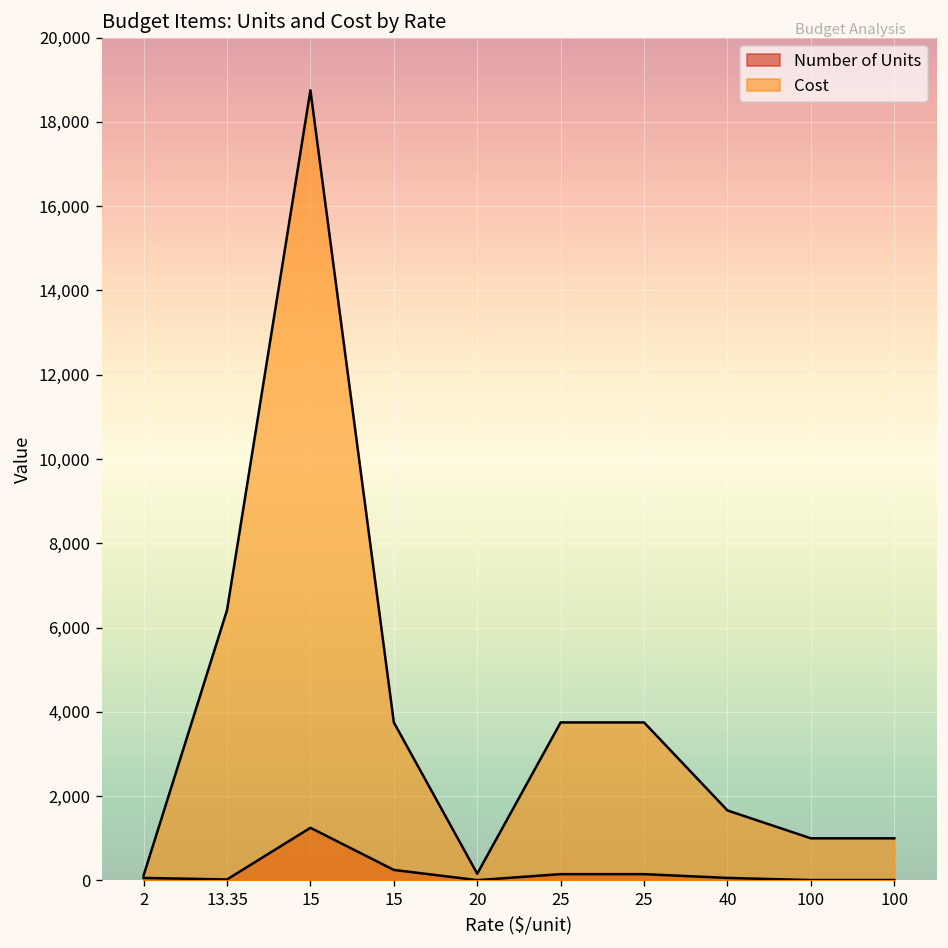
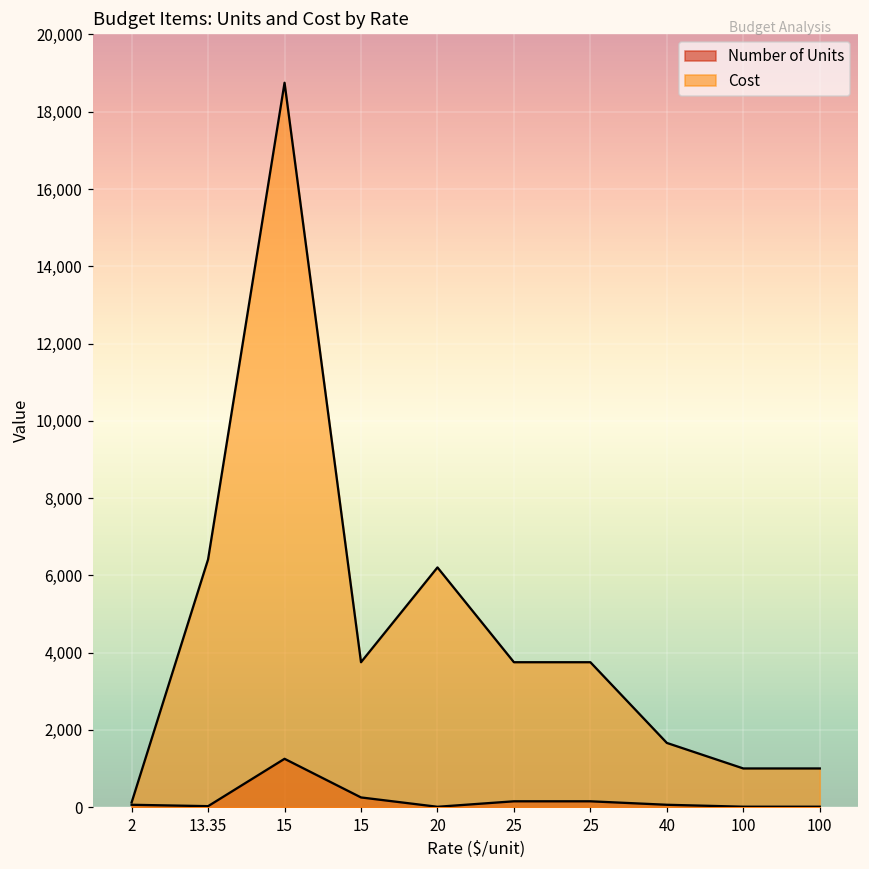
Cost, 20: 200 -> 6,200
